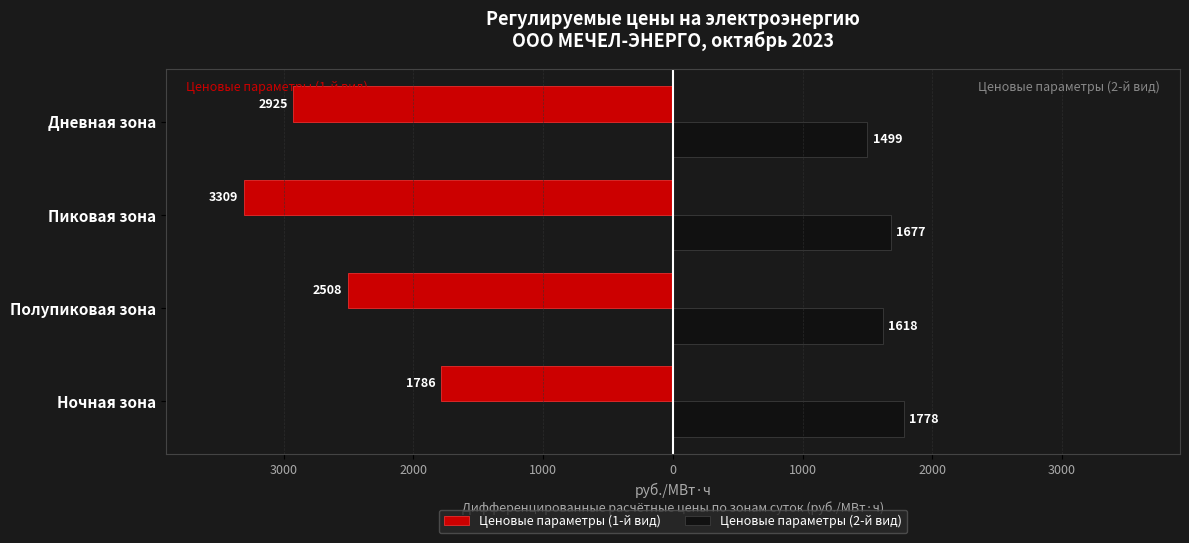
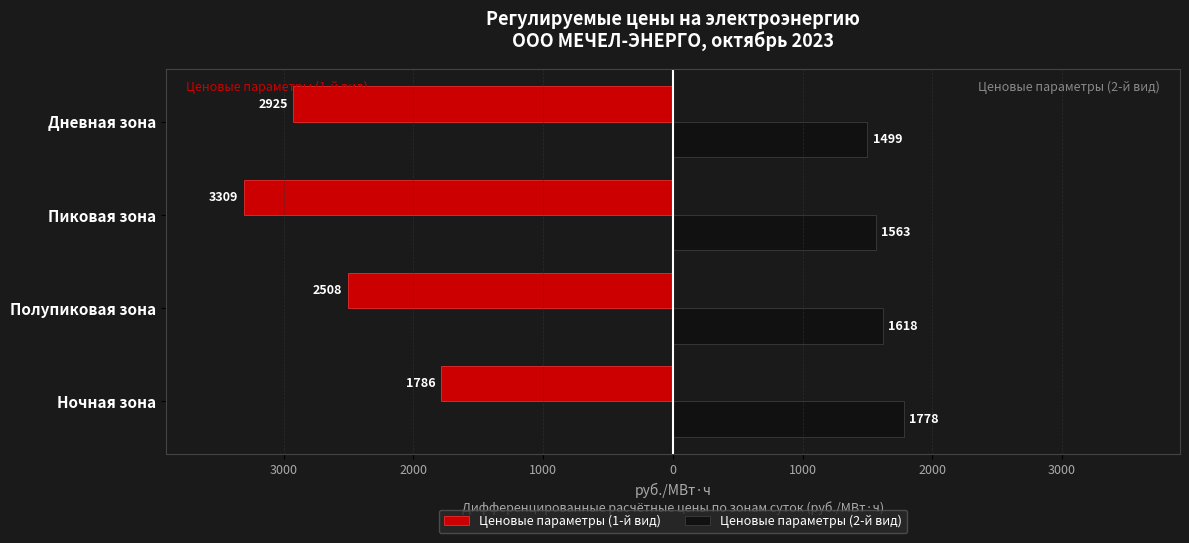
Ценовые параметры (2-й вид), Пиковая зона: 1677 -> 1563
